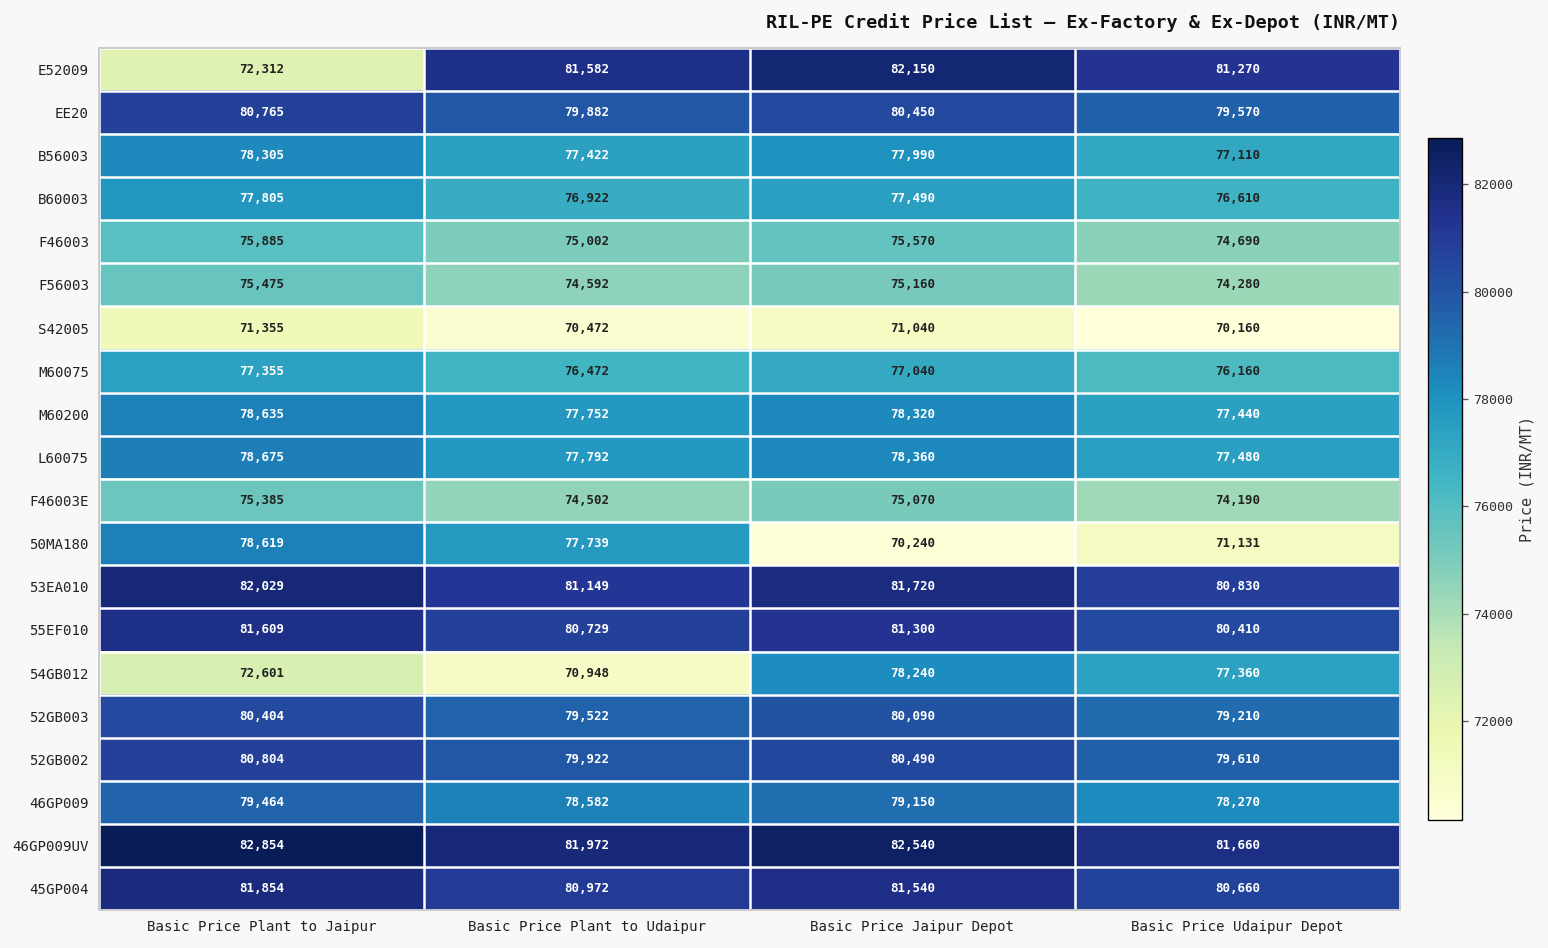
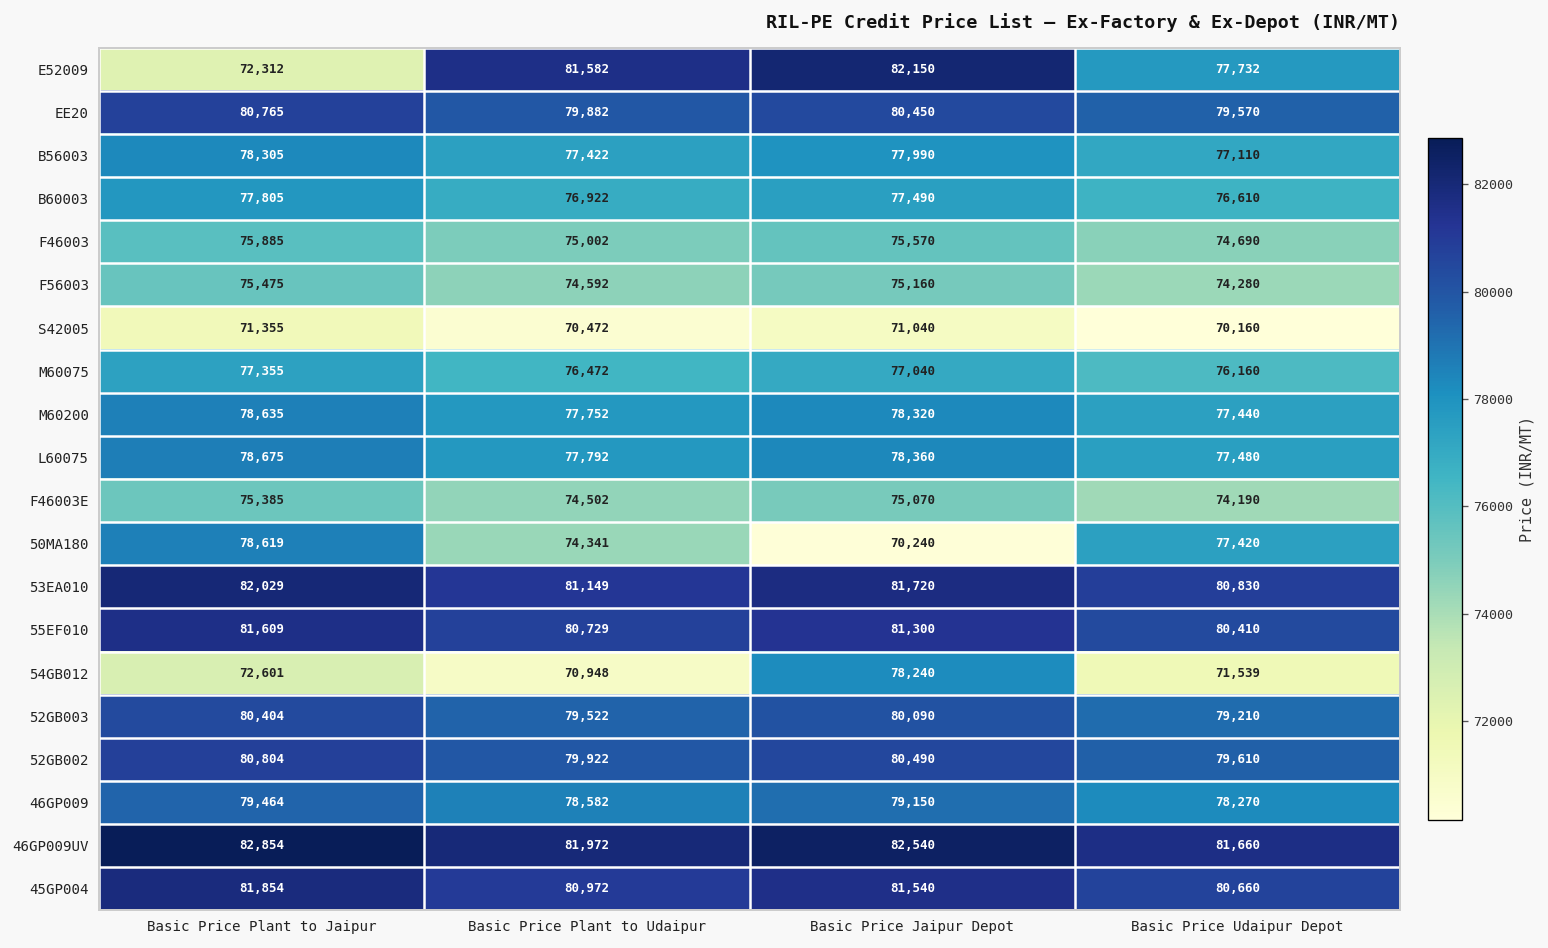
E52009, Basic Price Udaipur Depot: 81,270 -> 77,732
50MA180, Basic Price Plant to Udaipur: 77,739 -> 74,341
50MA180, Basic Price Udaipur Depot: 71,131 -> 77,420
54GB012, Basic Price Udaipur Depot: 77,360 -> 71,539
